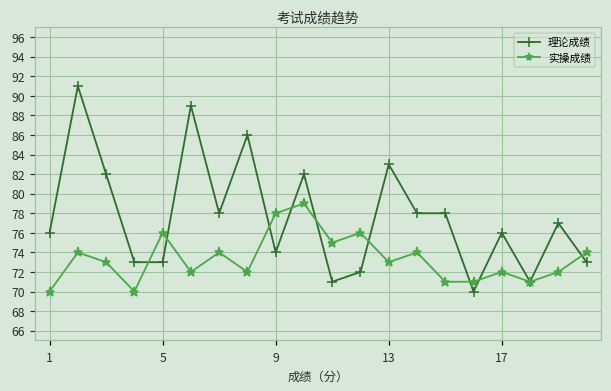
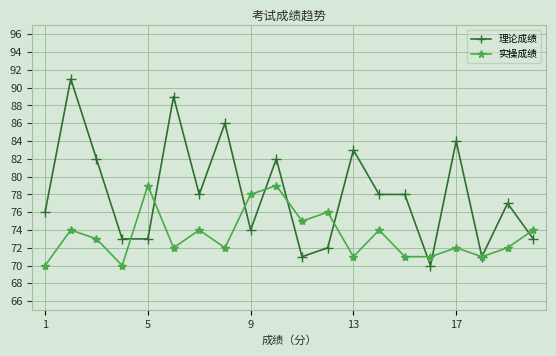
实操成绩, 5: 76 -> 79
实操成绩, 13: 73 -> 71
理论成绩, 17: 76 -> 84
